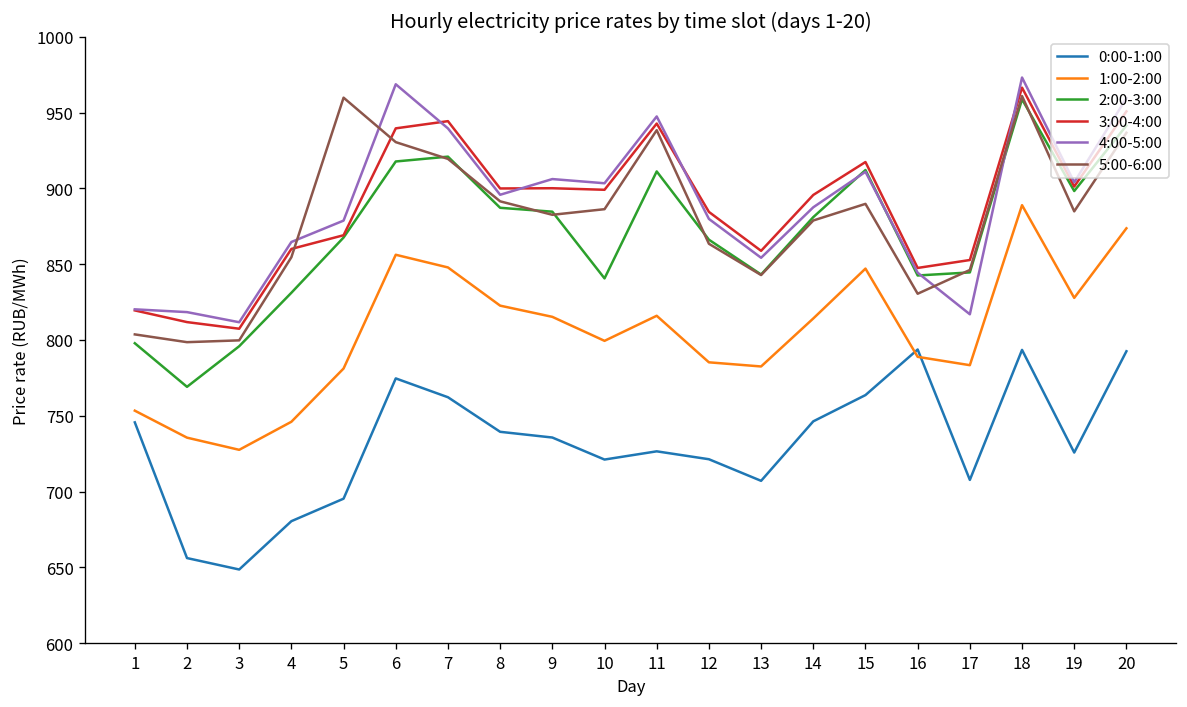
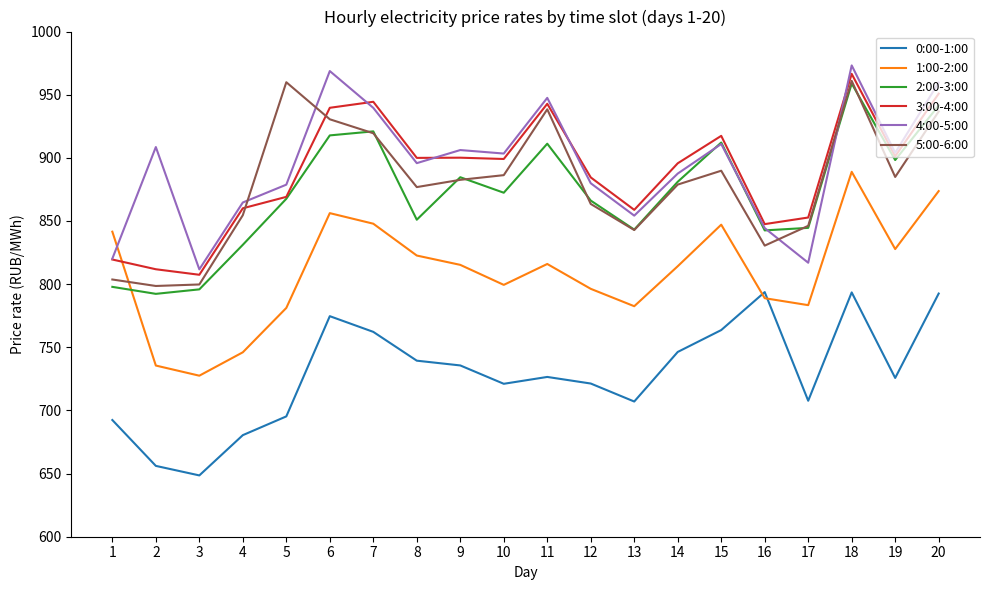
0:00-1:00, 1: 746 -> 692
1:00-2:00, 1: 753 -> 842
2:00-3:00, 2: 769 -> 792
4:00-5:00, 2: 818 -> 909
2:00-3:00, 8: 887 -> 851
5:00-6:00, 8: 891 -> 877
2:00-3:00, 10: 841 -> 872
1:00-2:00, 12: 785 -> 796
